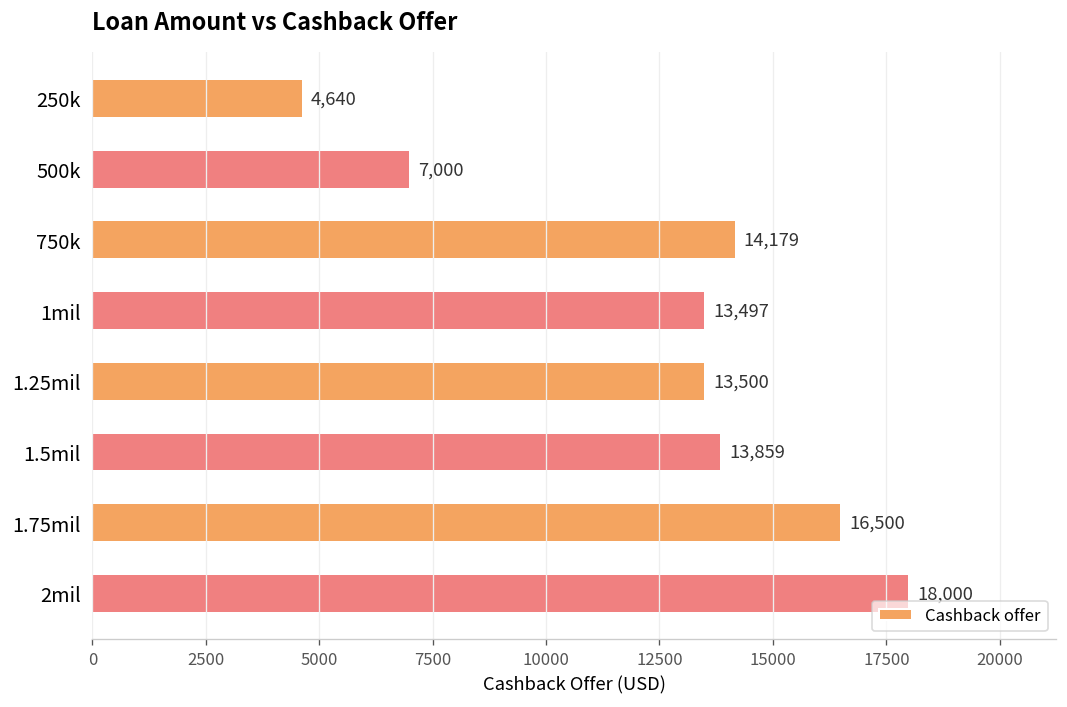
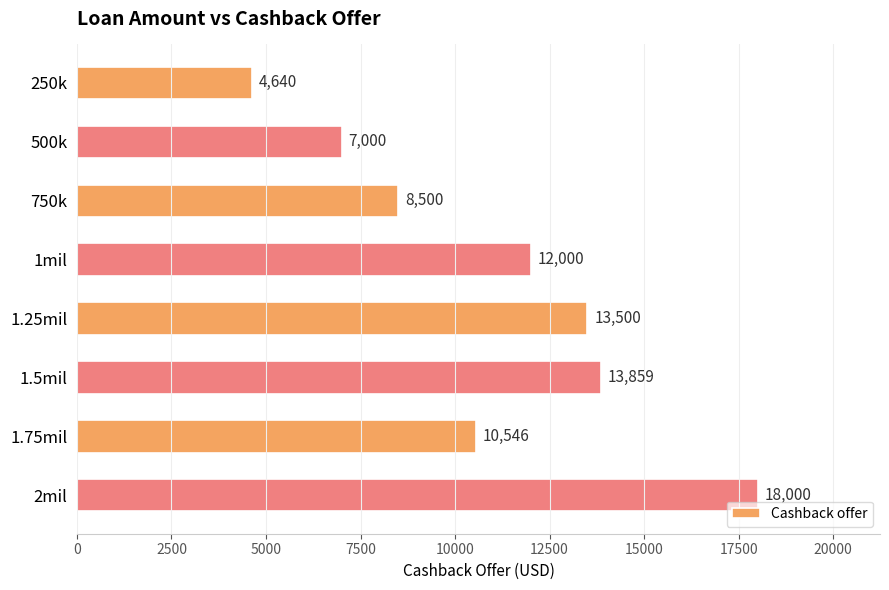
750k: 14,179 -> 8,500
1mil: 13,497 -> 12,000
1.75mil: 16,500 -> 10,546
